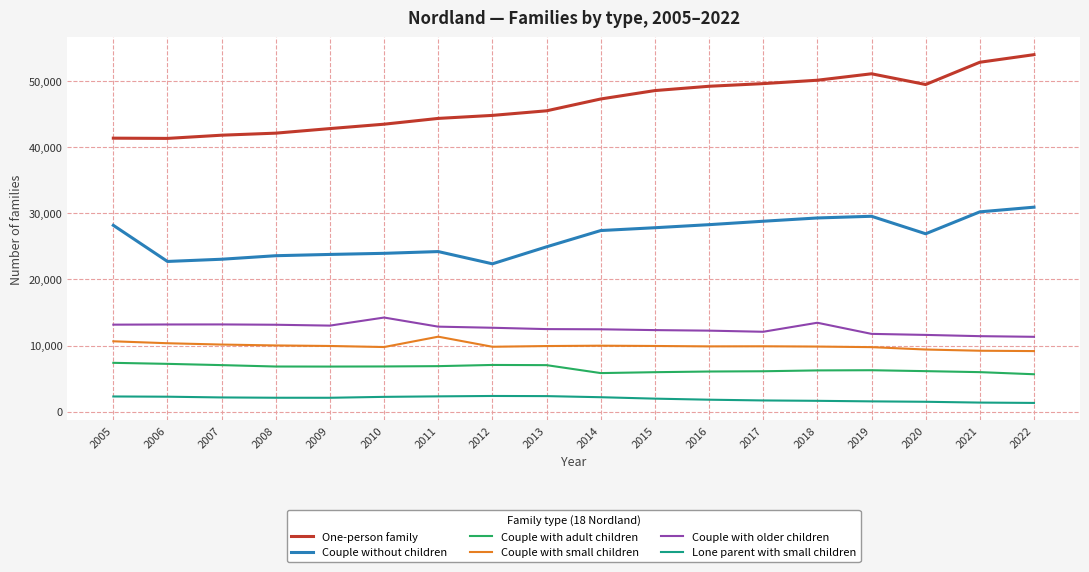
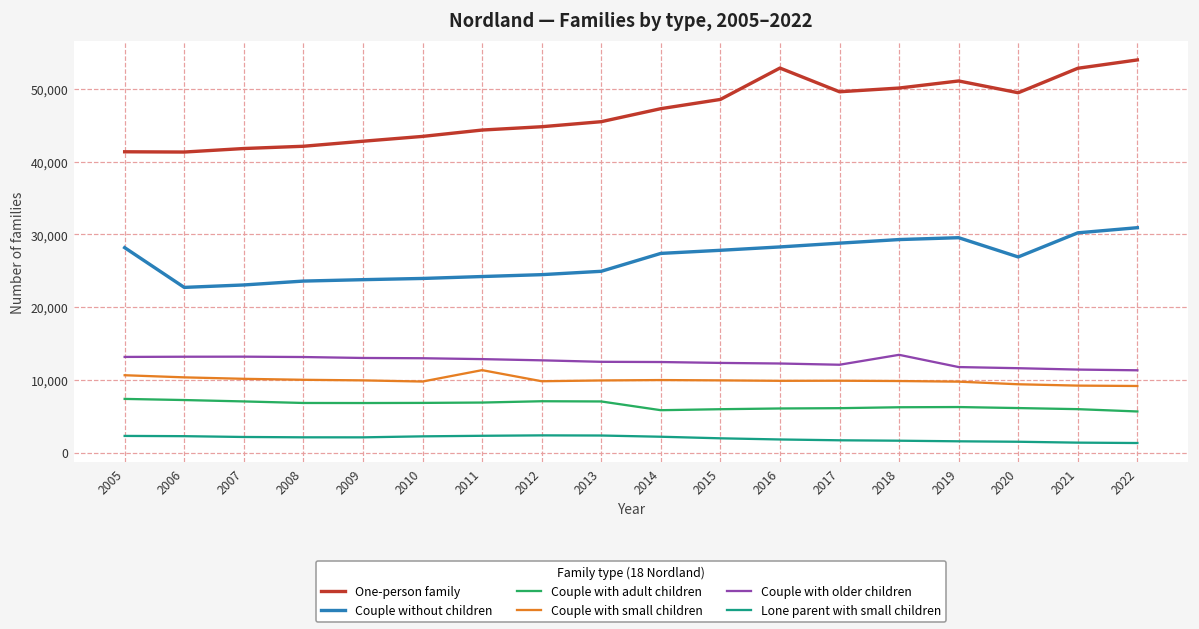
Couple with older children, 2010: 14,000 -> 13,000
Couple without children, 2012: 22,000 -> 24,000
One-person family, 2016: 49,000 -> 53,000
